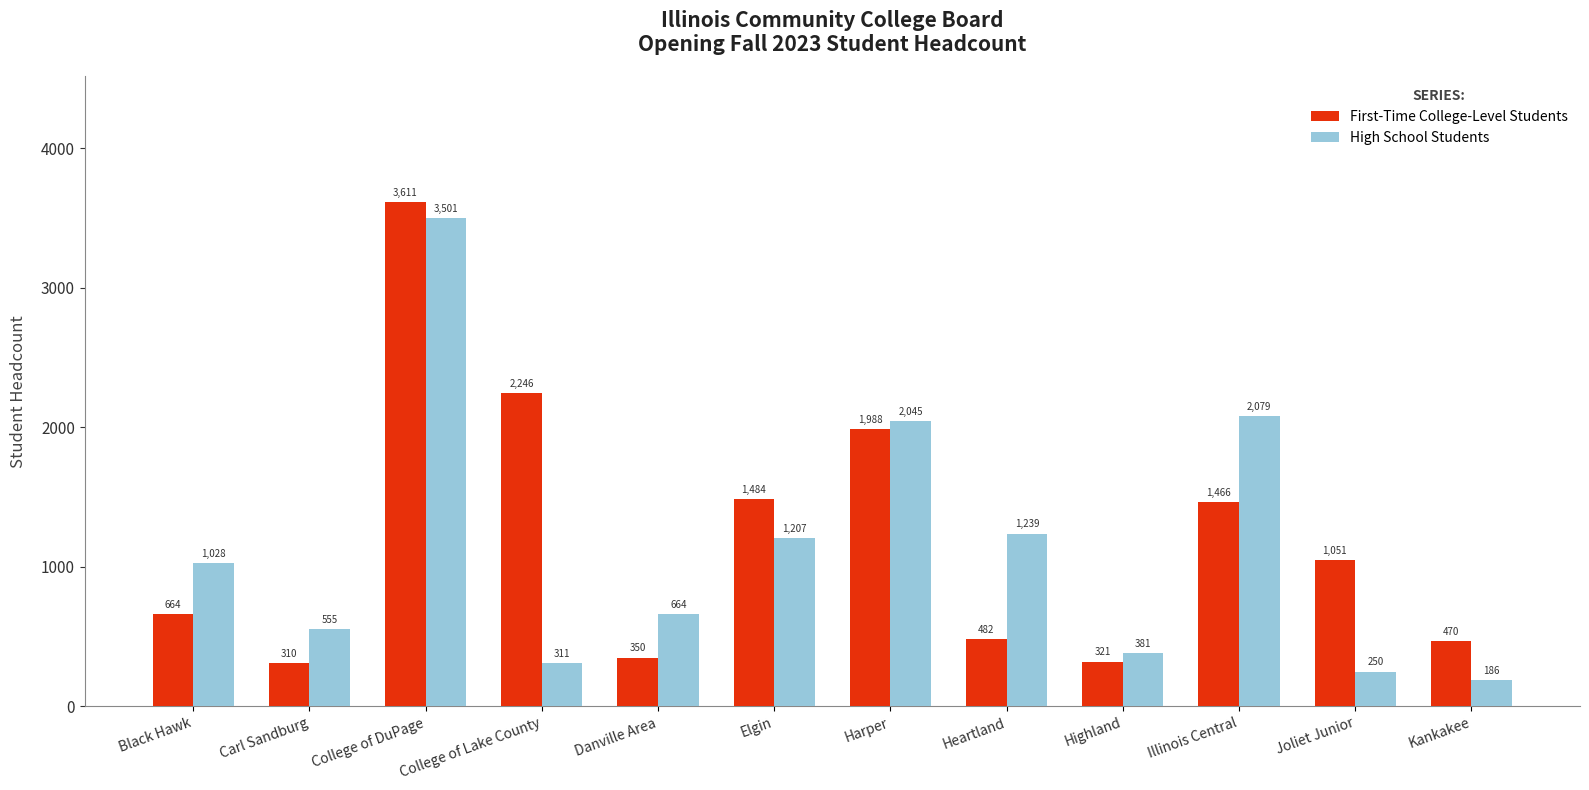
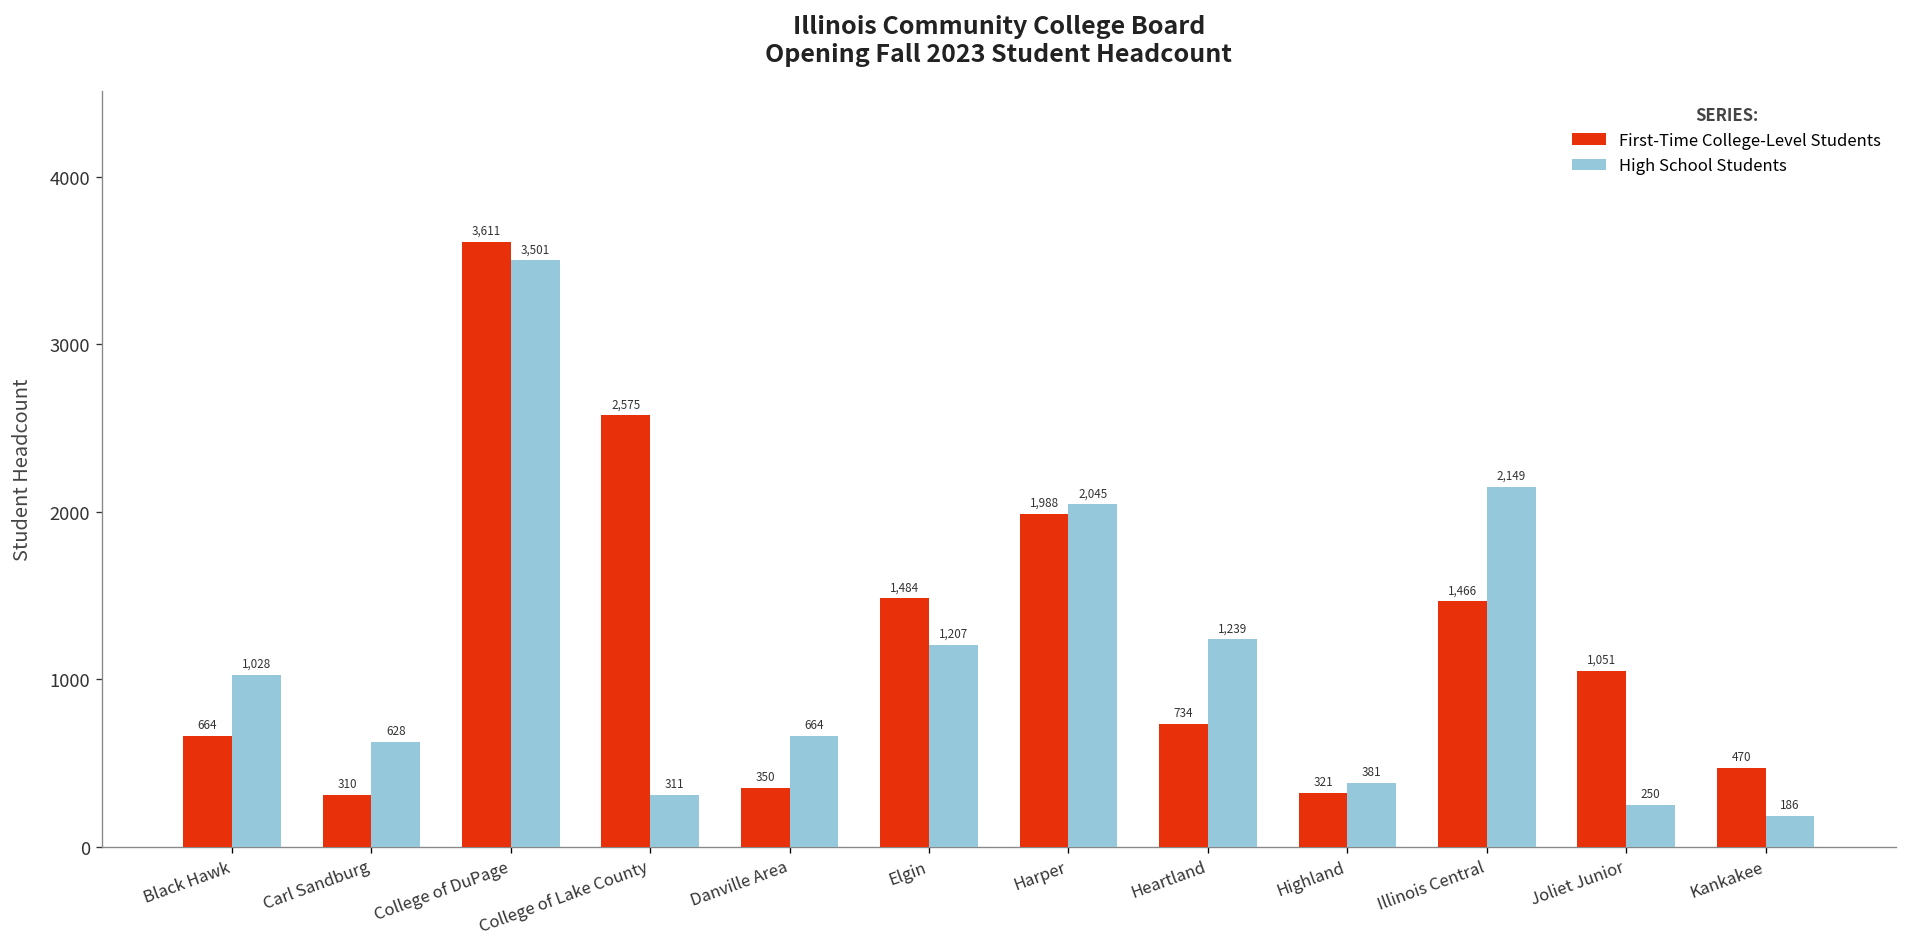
High School Students, Carl Sandburg: 555 -> 628
First-Time College-Level Students, College of Lake County: 2,246 -> 2,575
First-Time College-Level Students, Heartland: 482 -> 734
High School Students, Illinois Central: 2,079 -> 2,149
